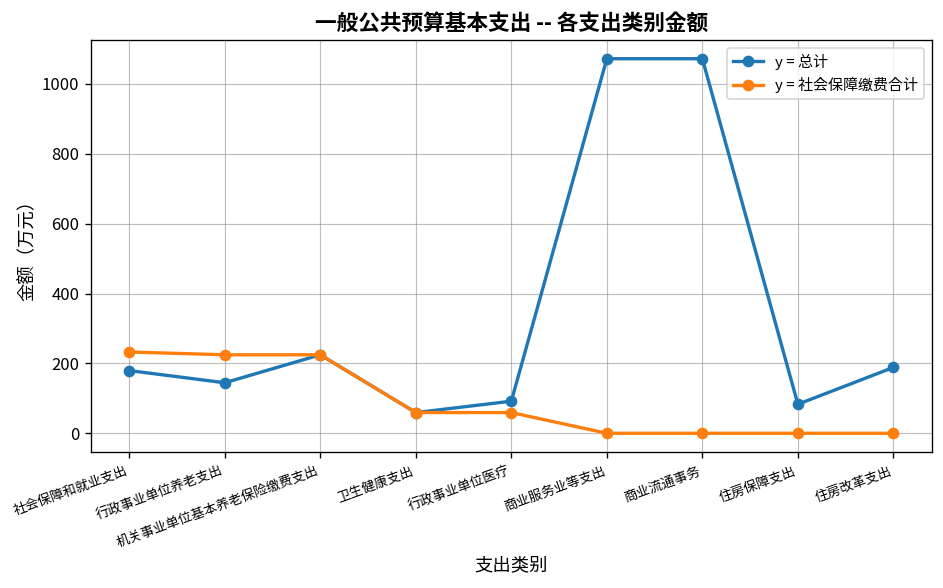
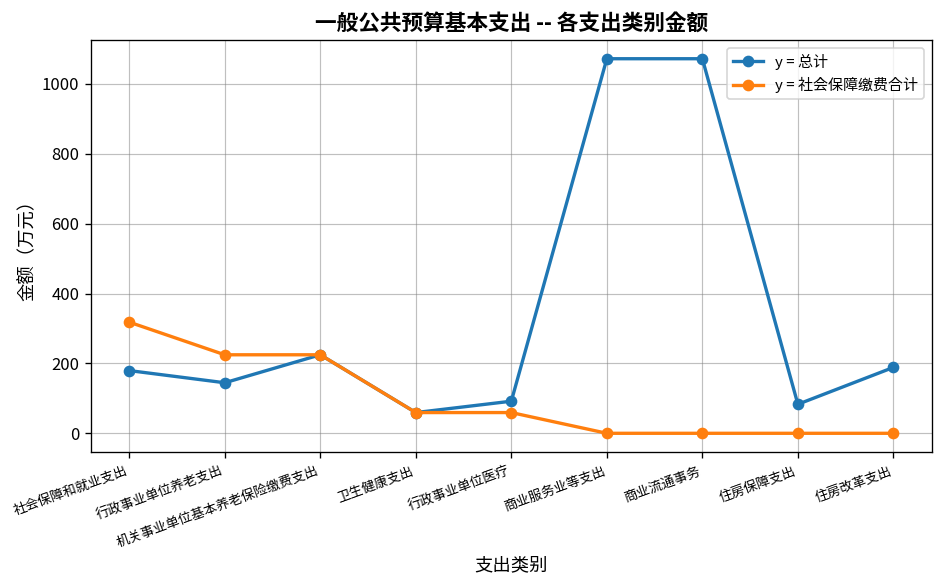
y = 社会保障缴费合计, 社会保障和就业支出: 230 -> 320
